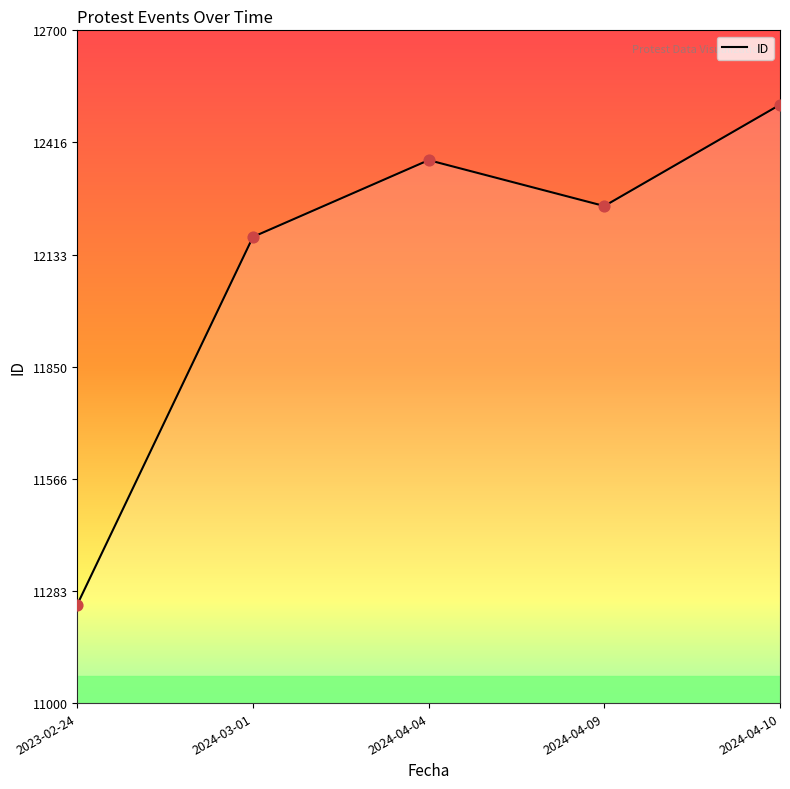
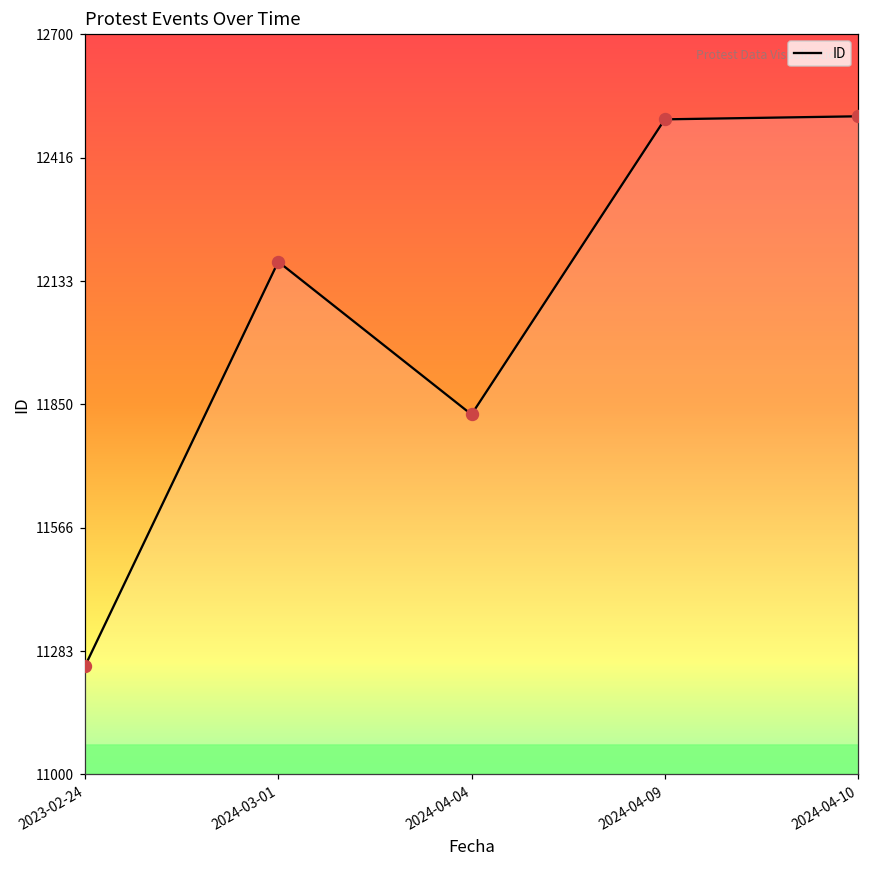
2024-04-04: 12370 -> 11830
2024-04-09: 12260 -> 12510
